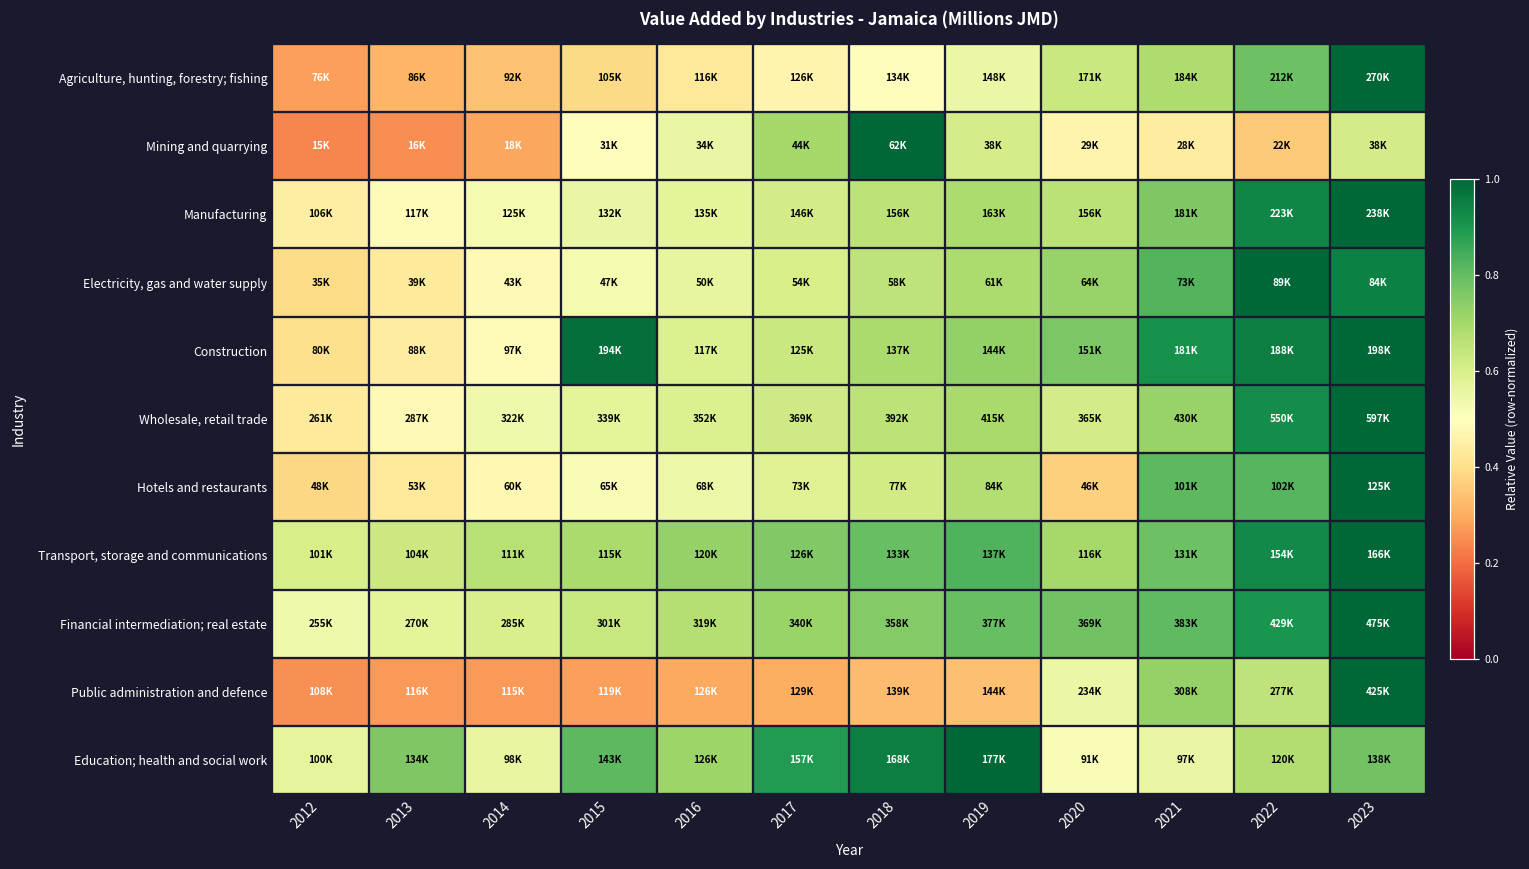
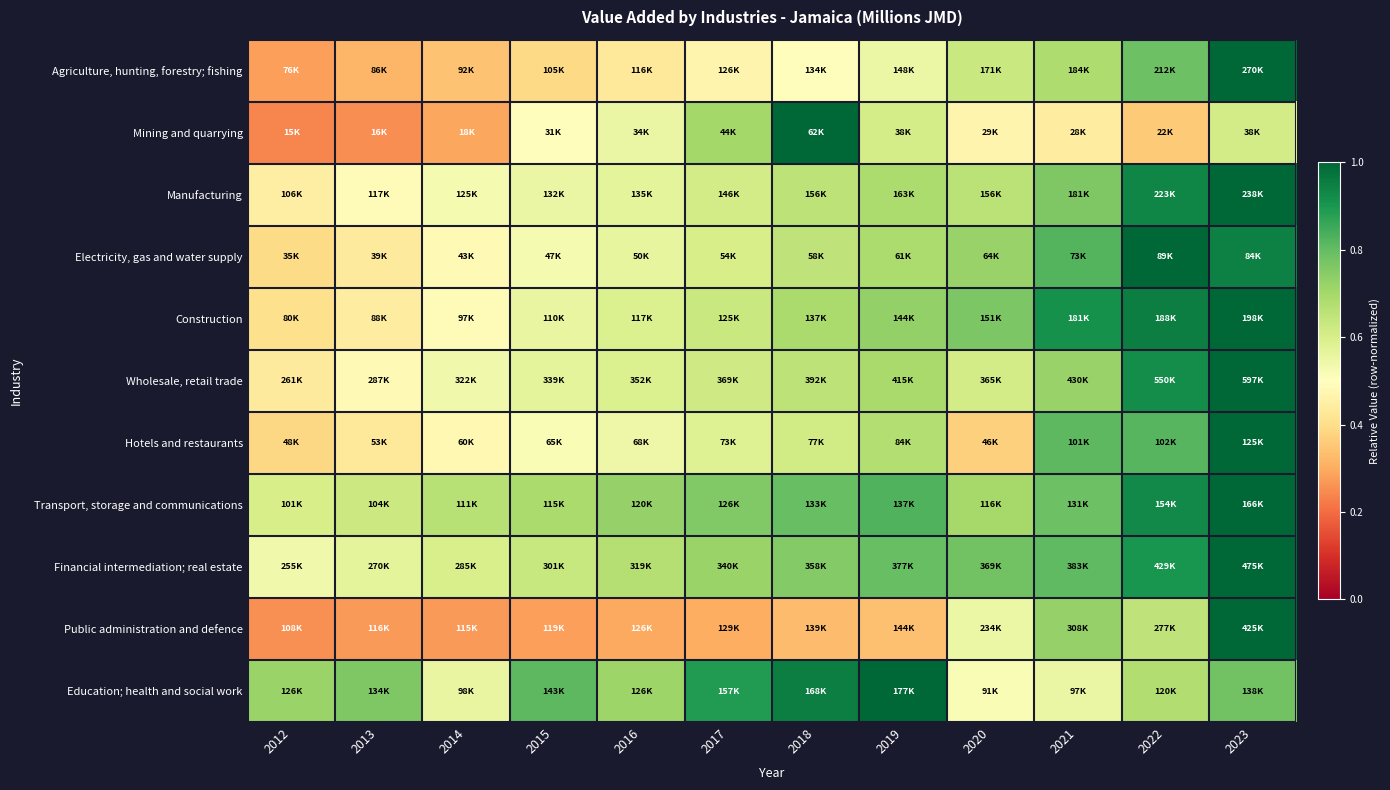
Construction, 2015: 194K -> 110K
Education; health and social work, 2012: 100K -> 126K
